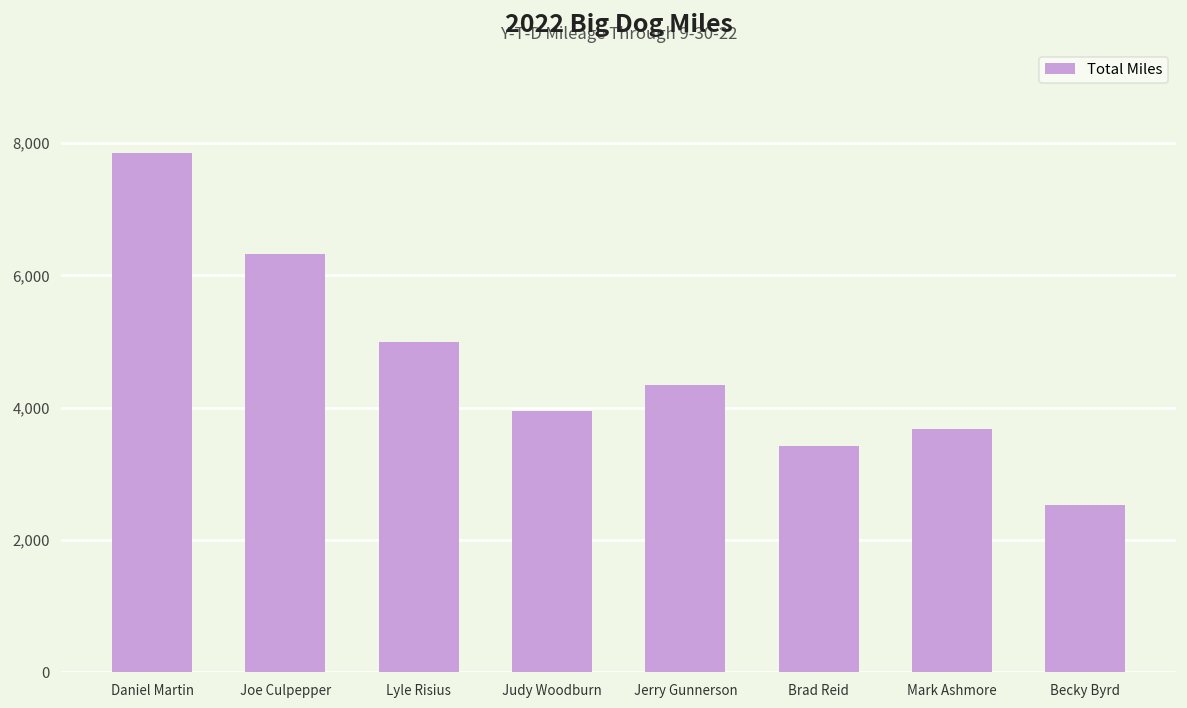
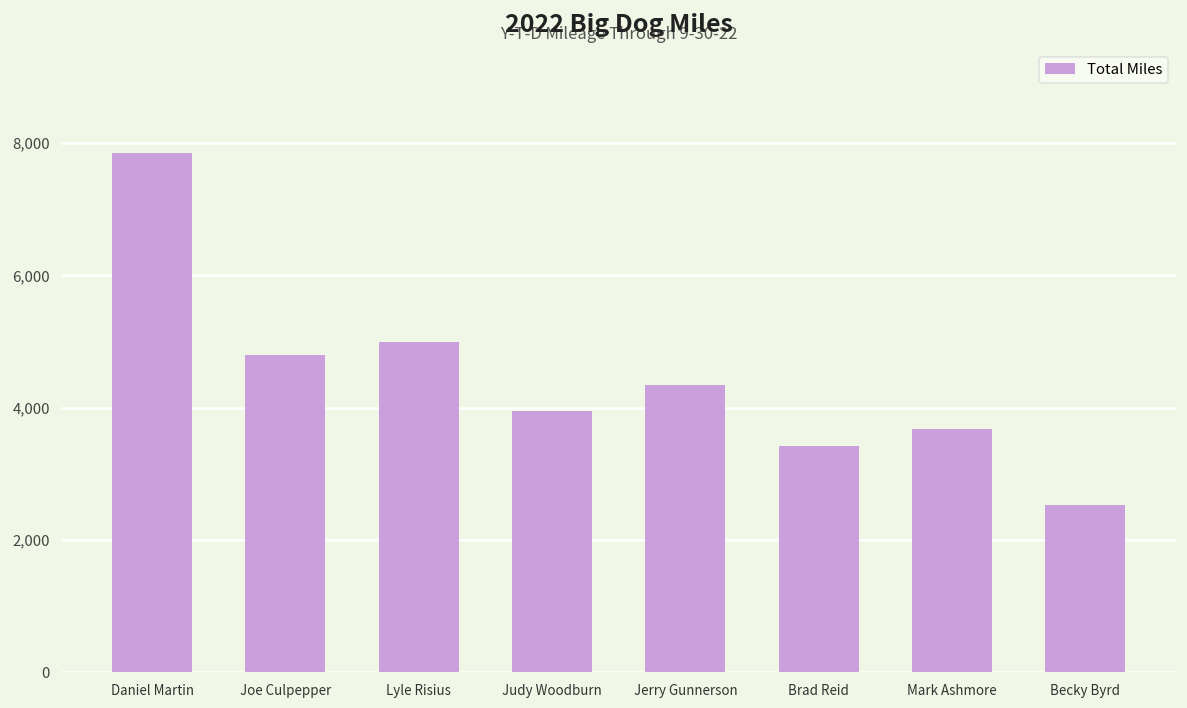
Joe Culpepper: 6,300 -> 4,800
